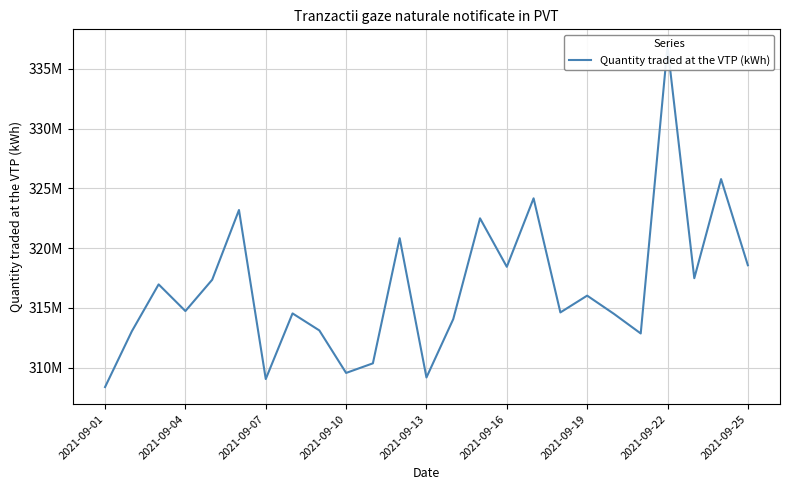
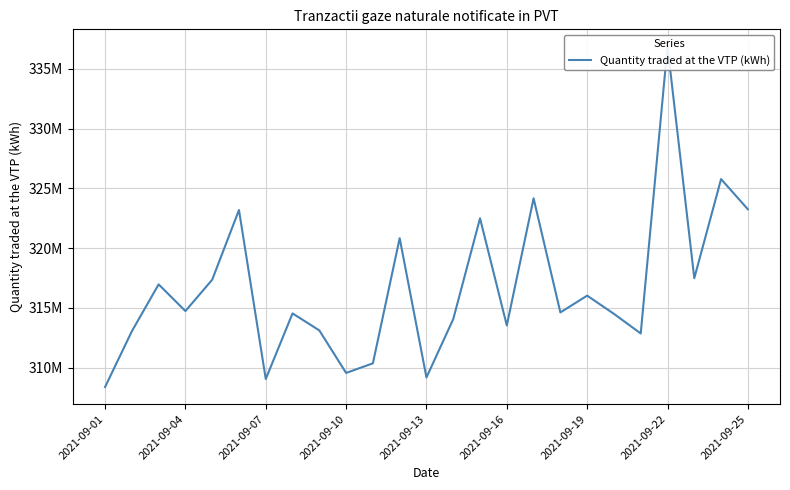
2021-09-16: 318400000 -> 313500000
2021-09-25: 318600000 -> 323300000
